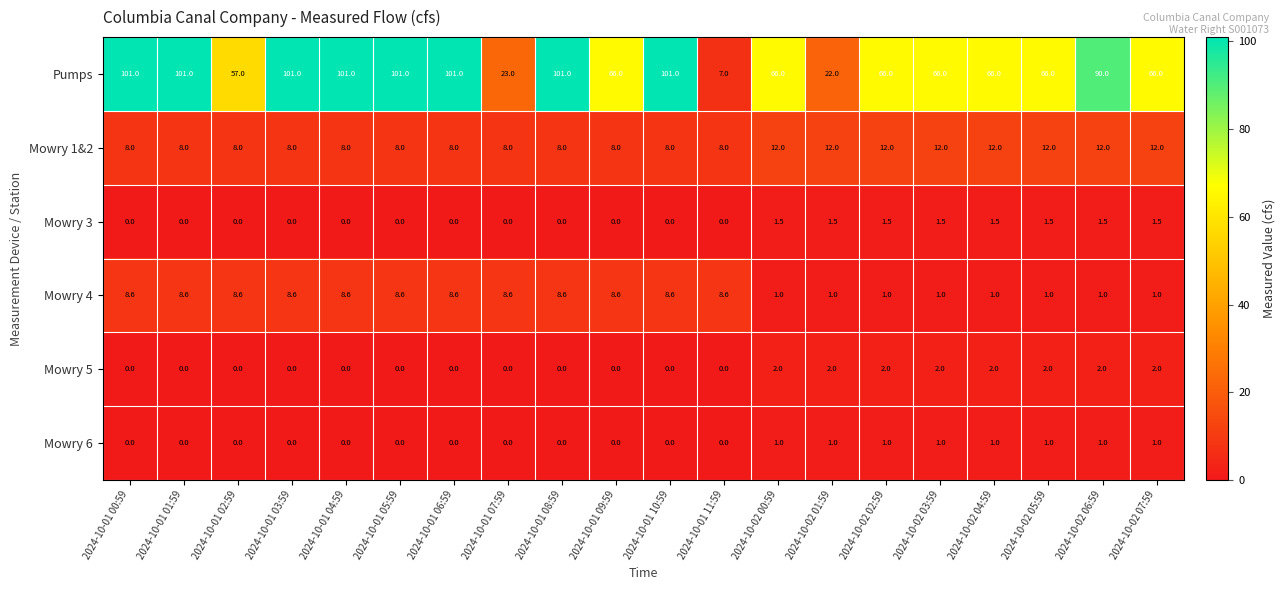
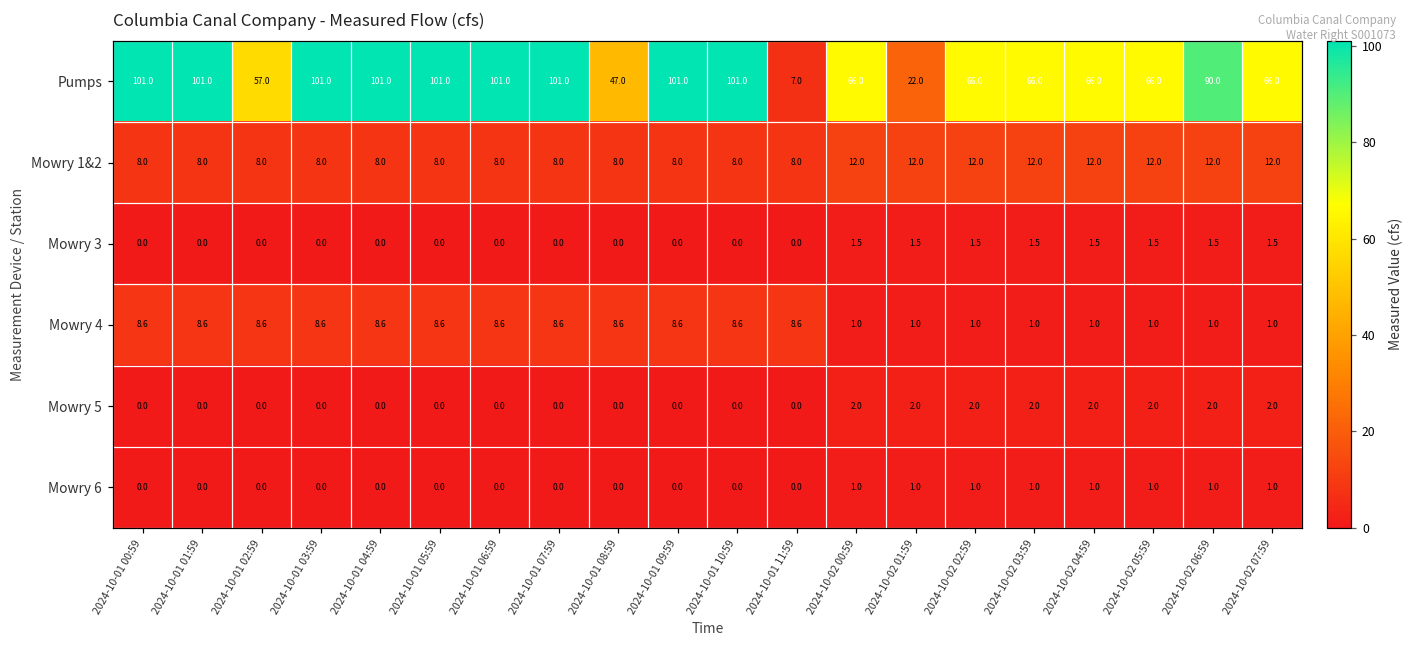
Pumps, 2024-10-01 07:59: 23.0 -> 101.0
Pumps, 2024-10-01 08:59: 101.0 -> 47.0
Pumps, 2024-10-01 09:59: 66.0 -> 101.0
